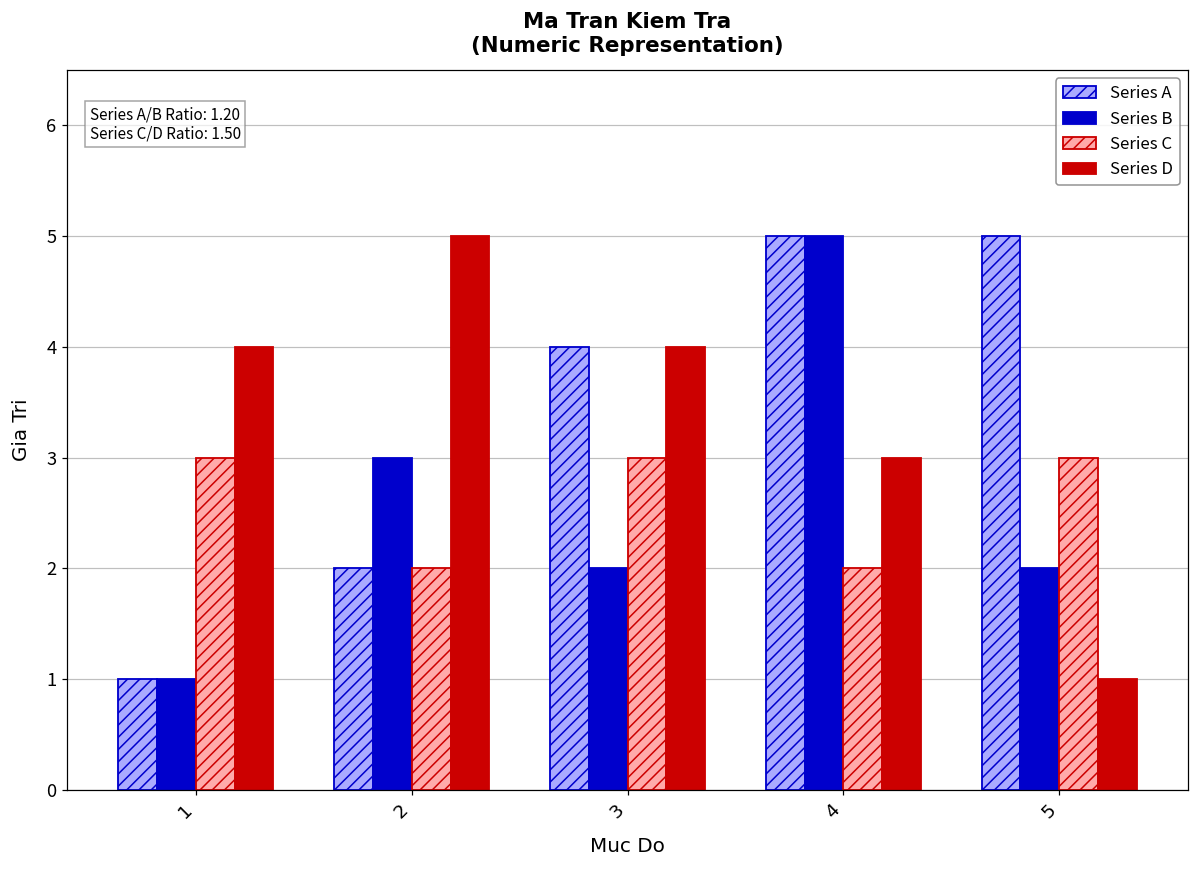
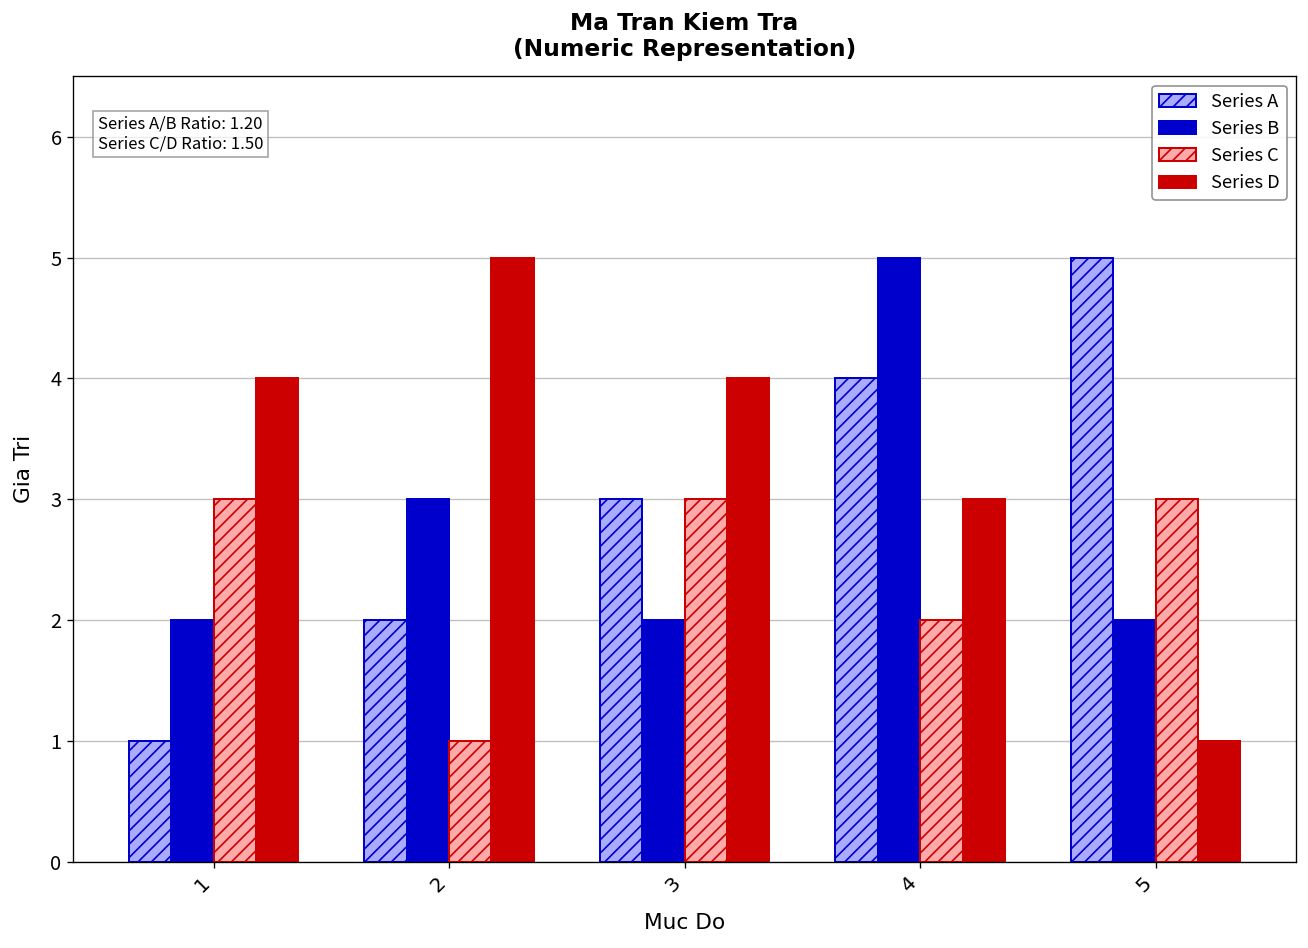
Series B, 1: 1 -> 2
Series C, 2: 2 -> 1
Series A, 3: 4 -> 3
Series A, 4: 5 -> 4
